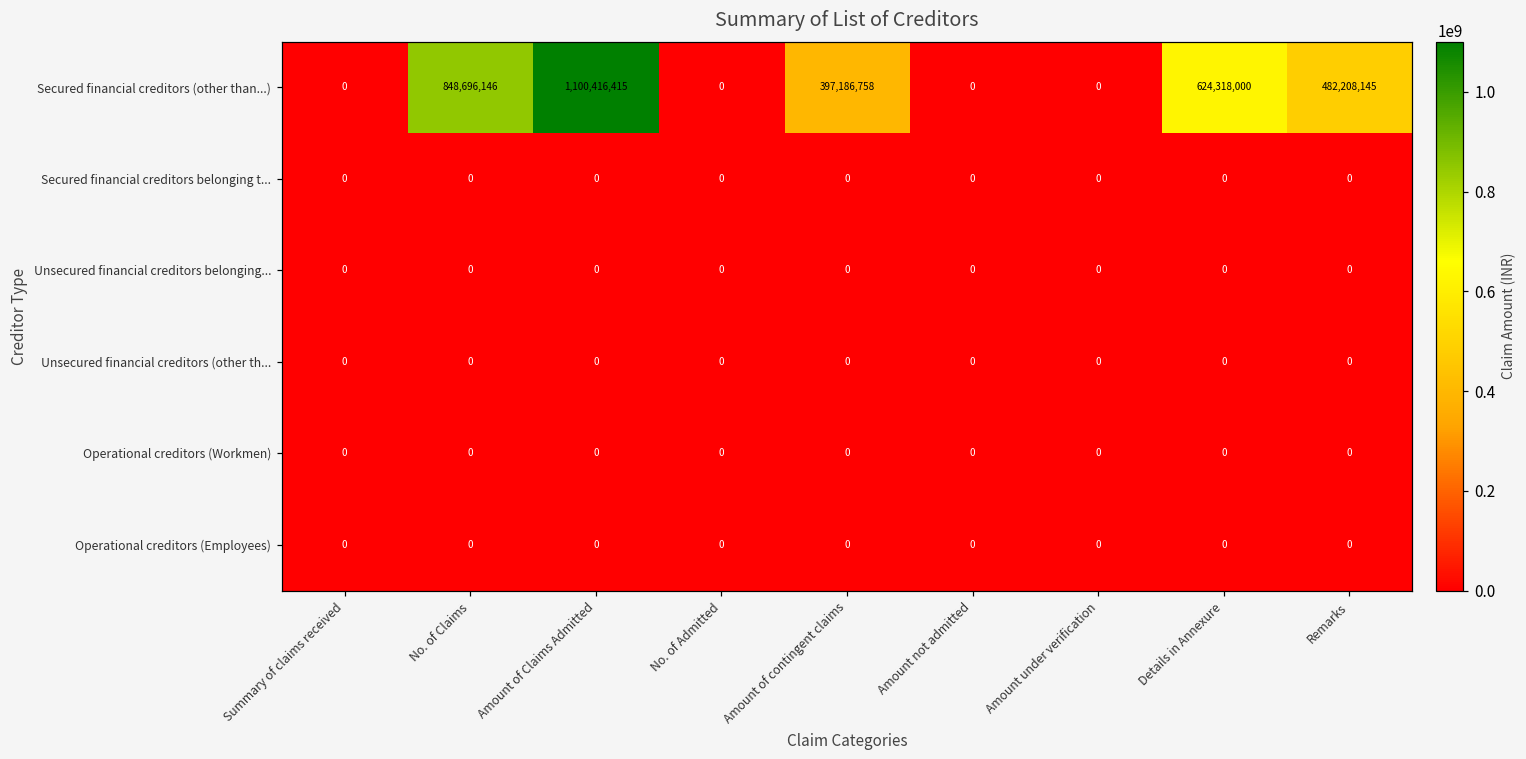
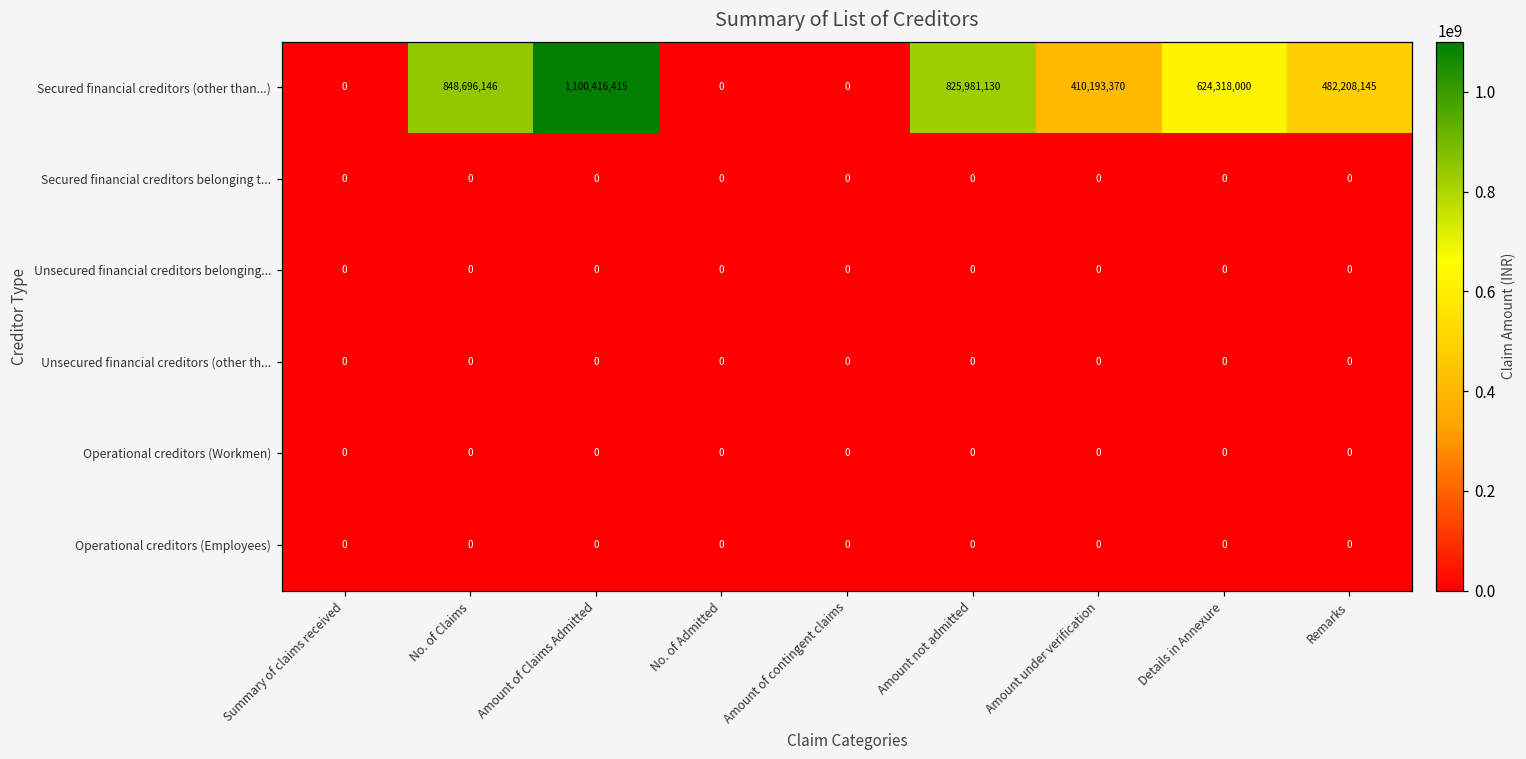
Secured financial creditors (other than...), Amount of contingent claims: 397,186,758 -> 0
Secured financial creditors (other than...), Amount not admitted: 0 -> 825,981,130
Secured financial creditors (other than...), Amount under verification: 0 -> 410,193,370
